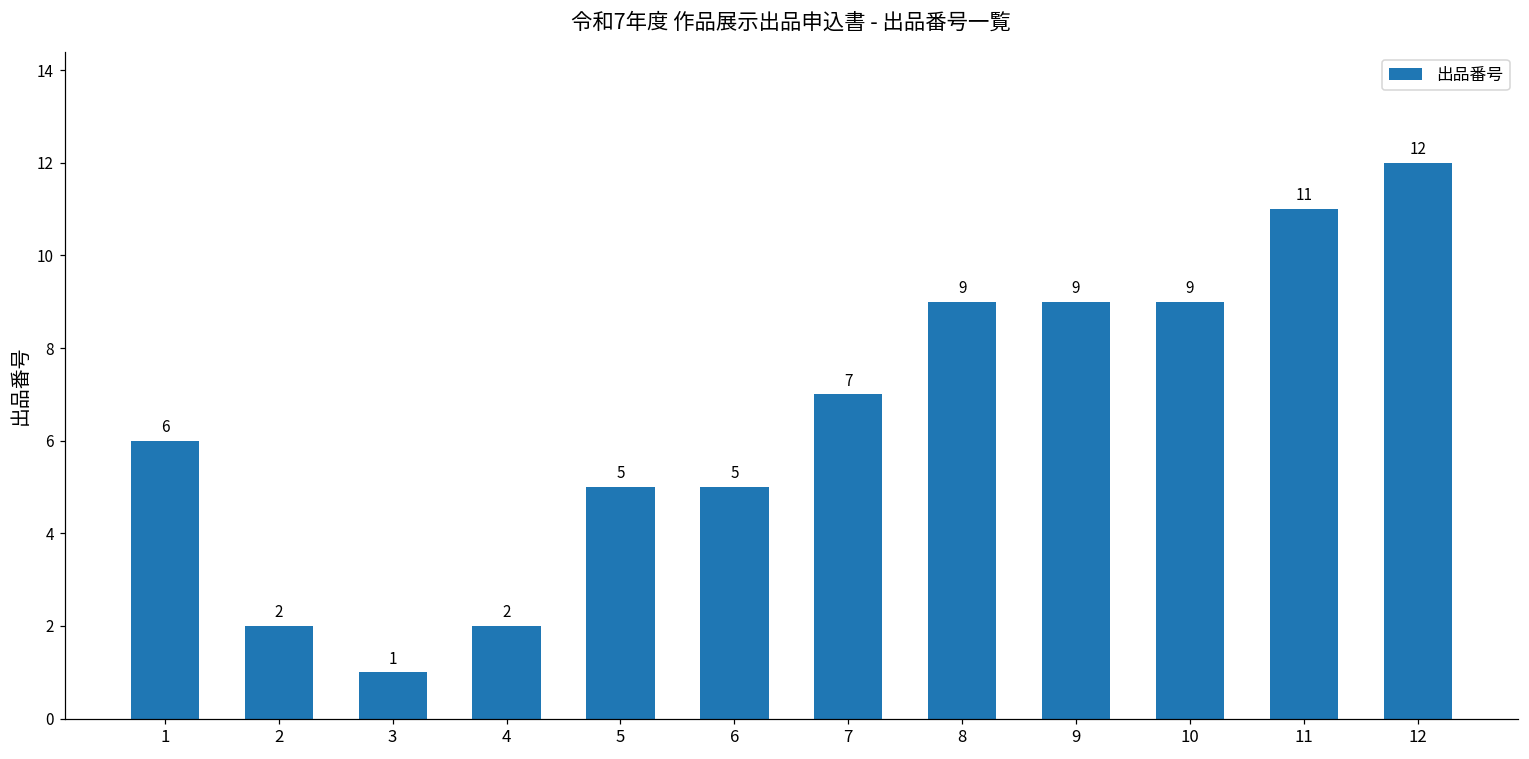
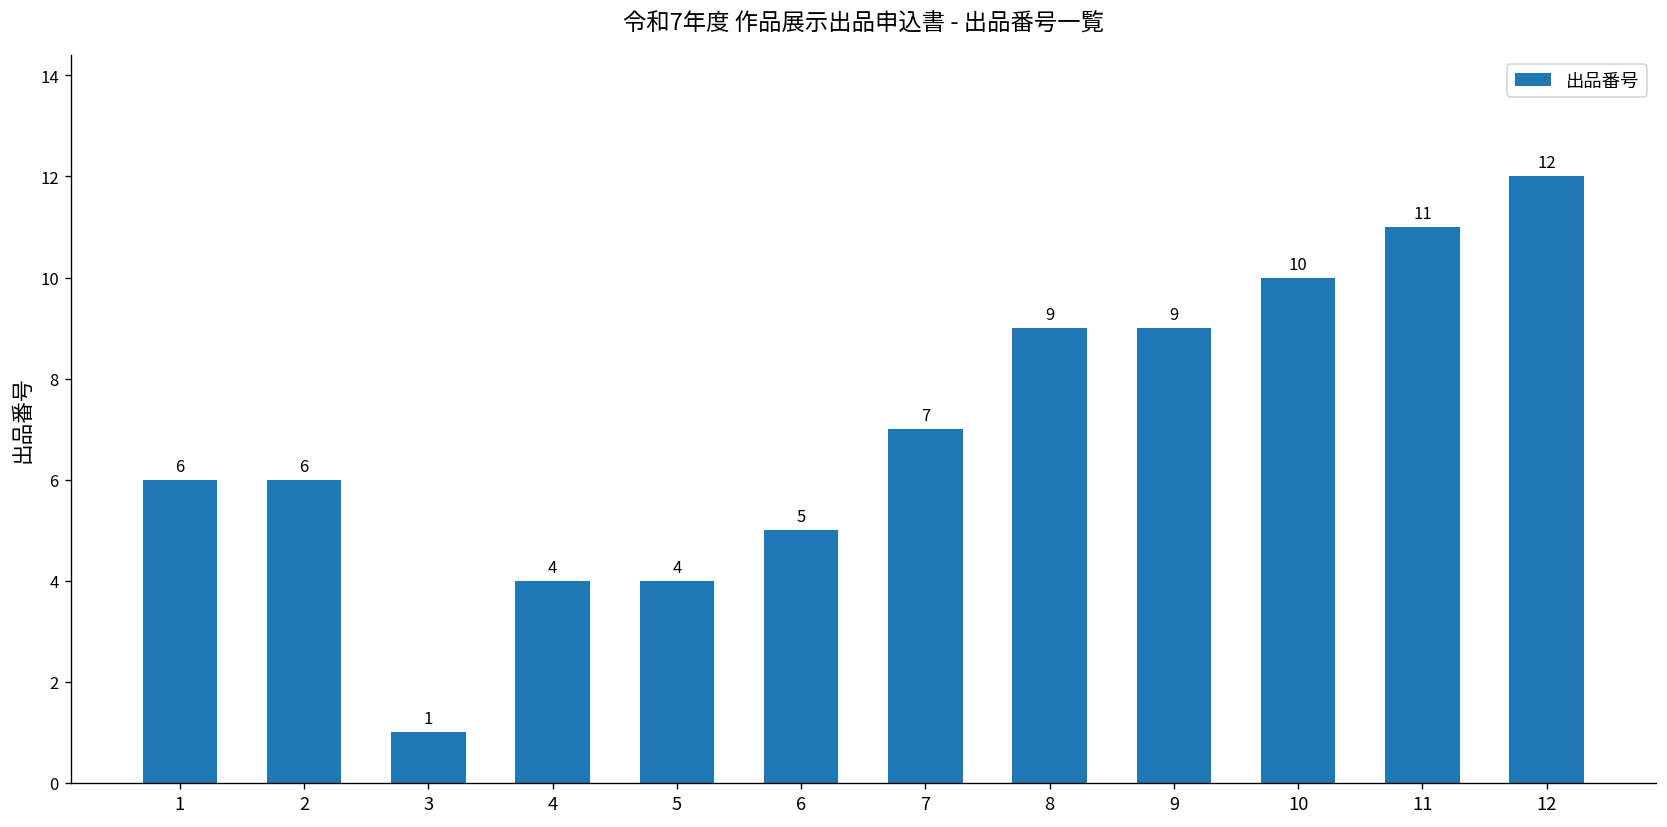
2: 2 -> 6
4: 2 -> 4
5: 5 -> 4
10: 9 -> 10
